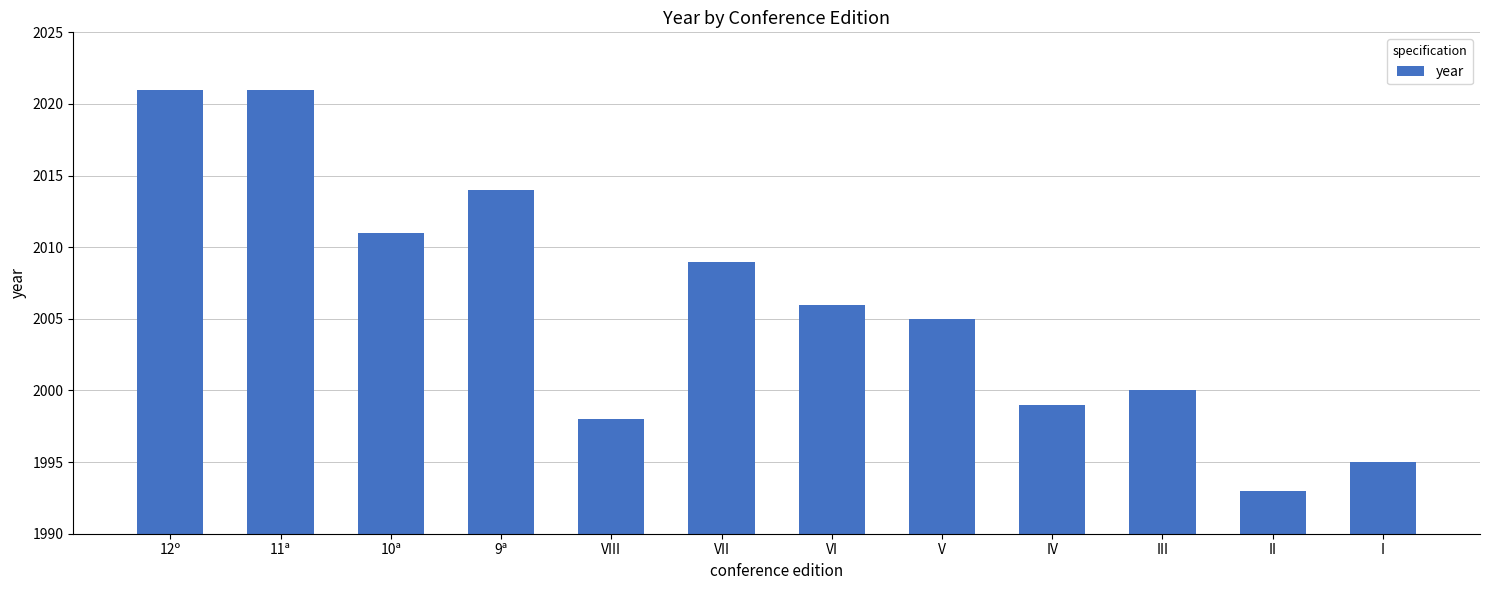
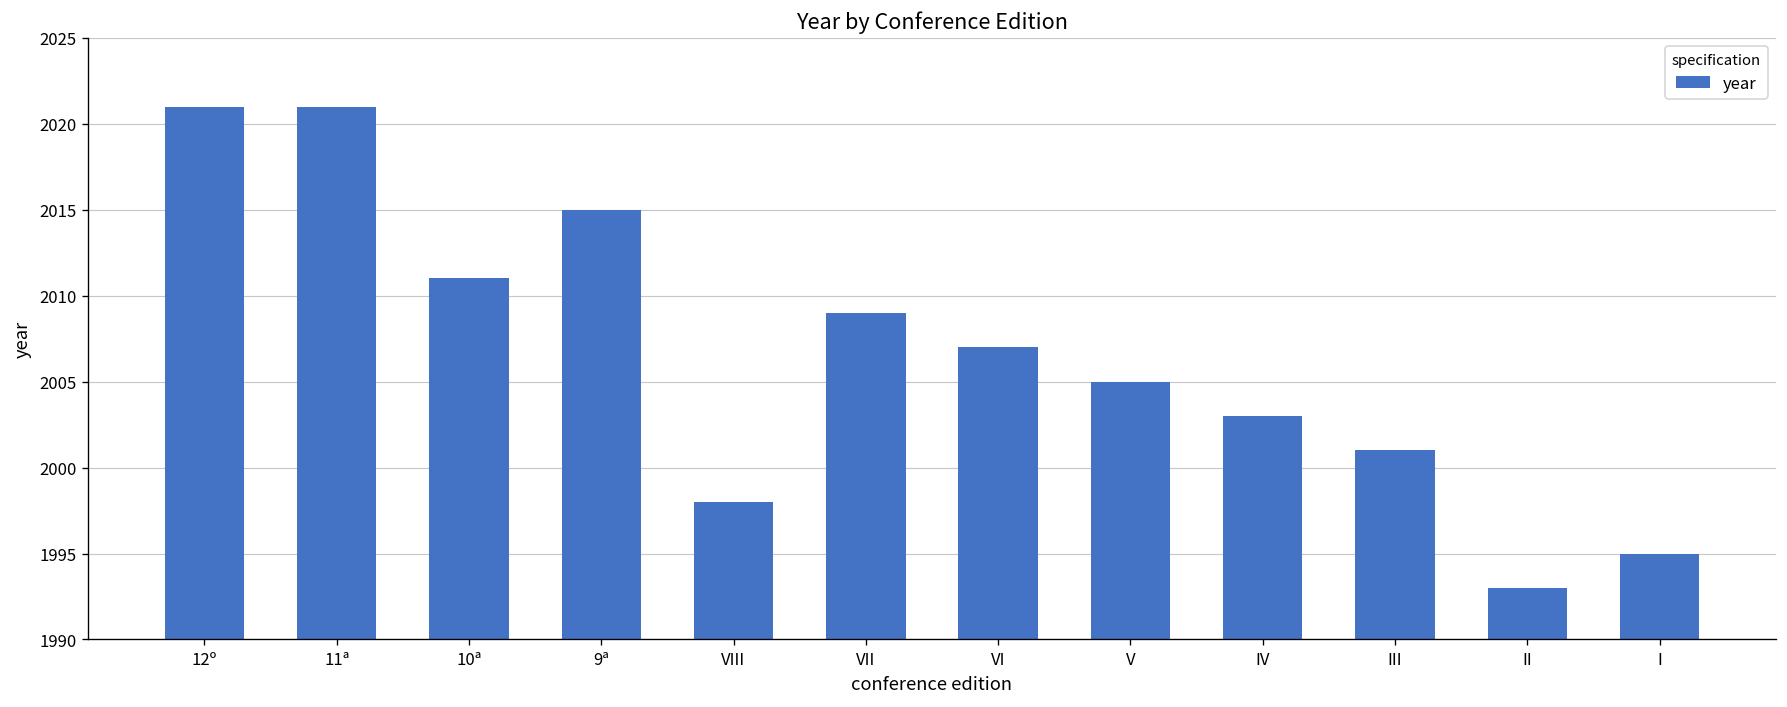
9ª: 2014 -> 2015
VI: 2006 -> 2007
IV: 1999 -> 2003
III: 2000 -> 2001
